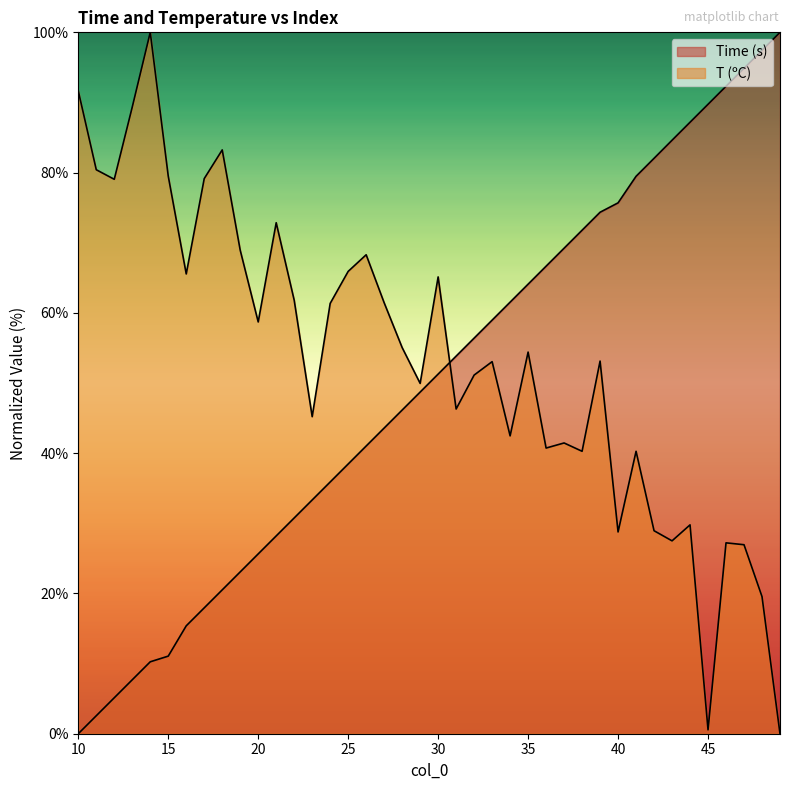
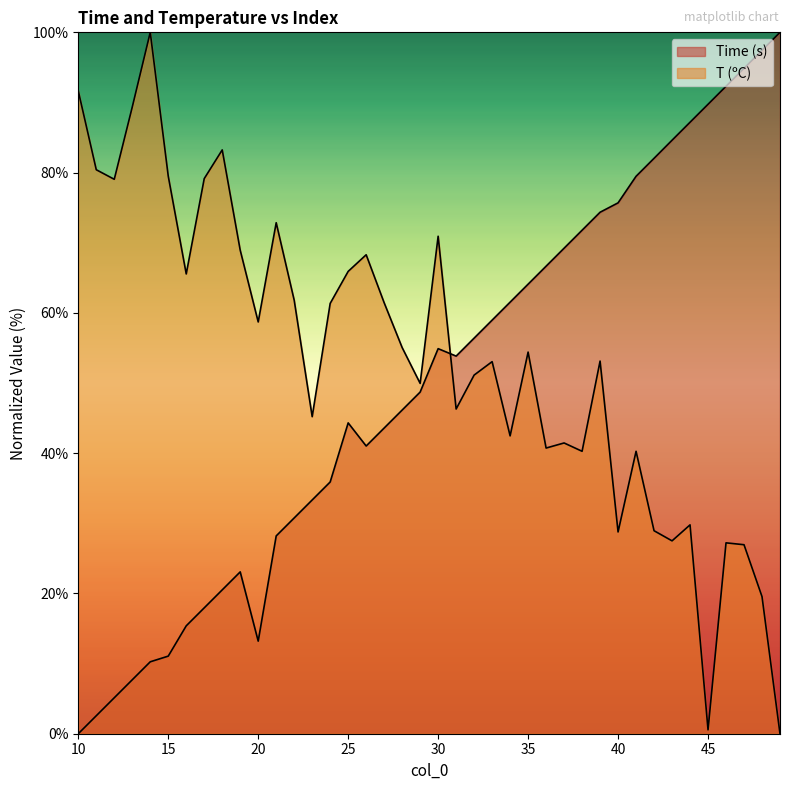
Time (s), 20: 26% -> 13%
Time (s), 25: 38% -> 44%
Time (s), 30: 51% -> 55%
T (ºC), 30: 65% -> 71%
